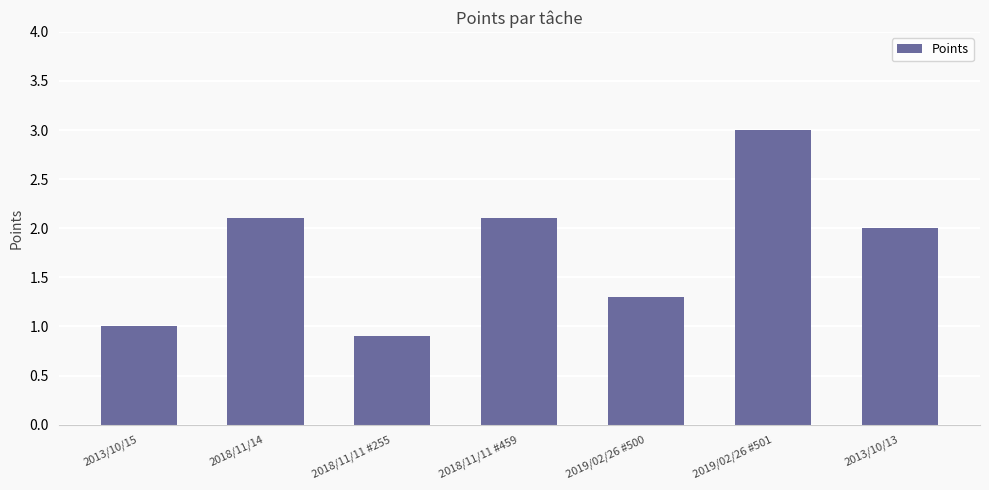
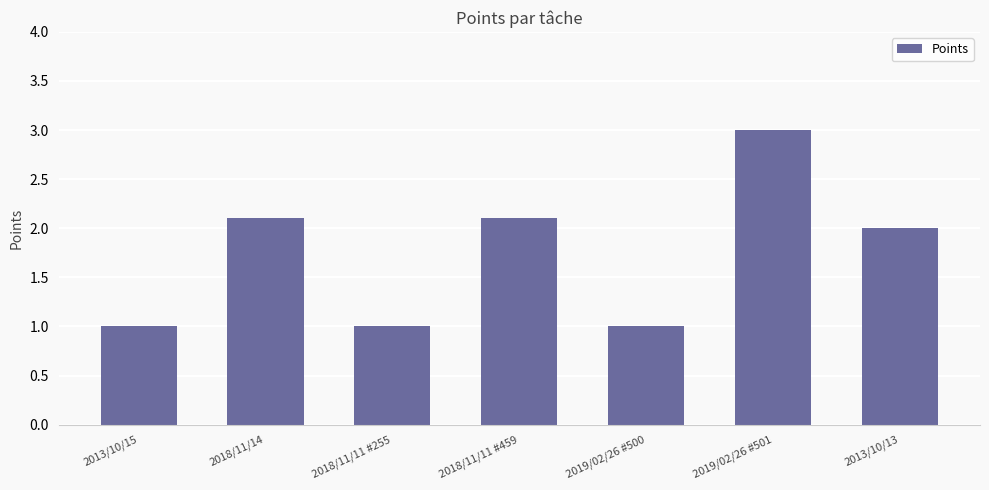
2018/11/11 #255: 0.9 -> 1.0
2019/02/26 #500: 1.3 -> 1.0
